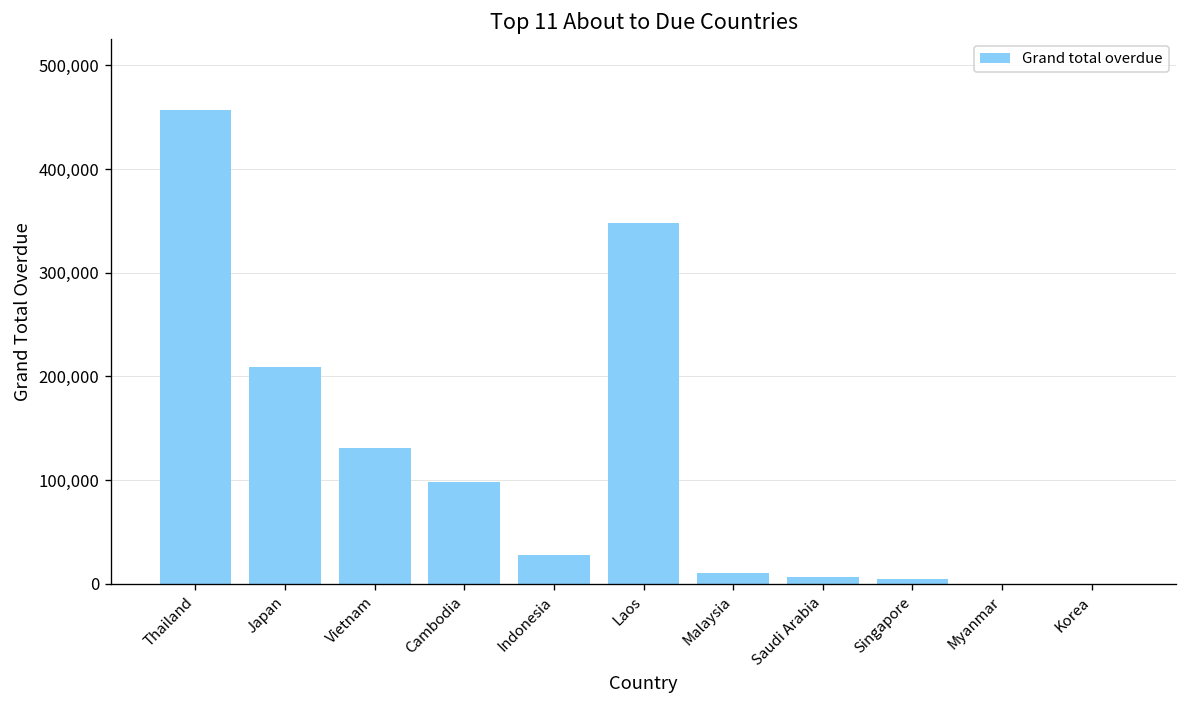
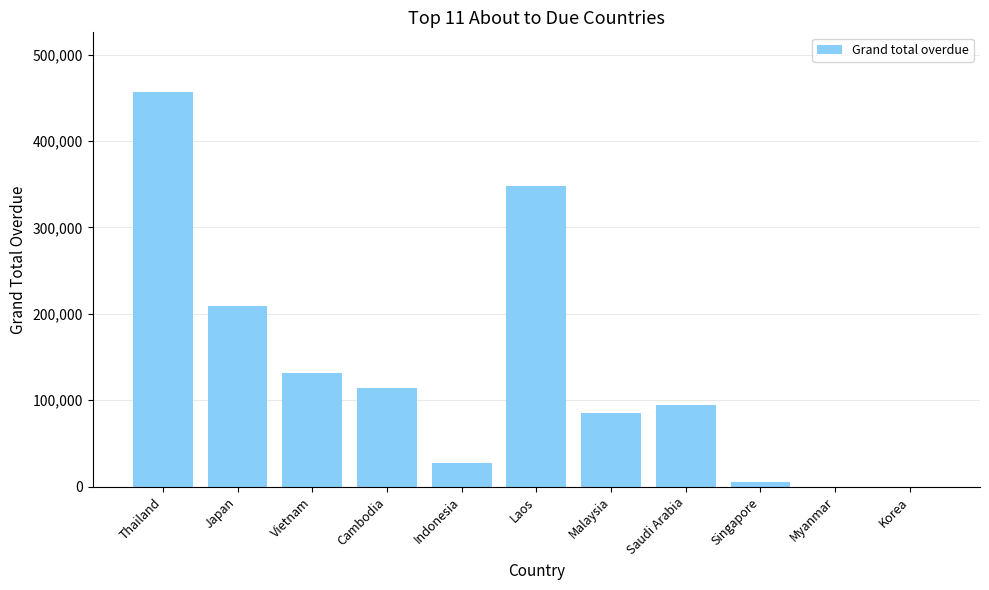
Cambodia: 100,000 -> 110,000
Malaysia: 10,000 -> 90,000
Saudi Arabia: 10,000 -> 90,000
